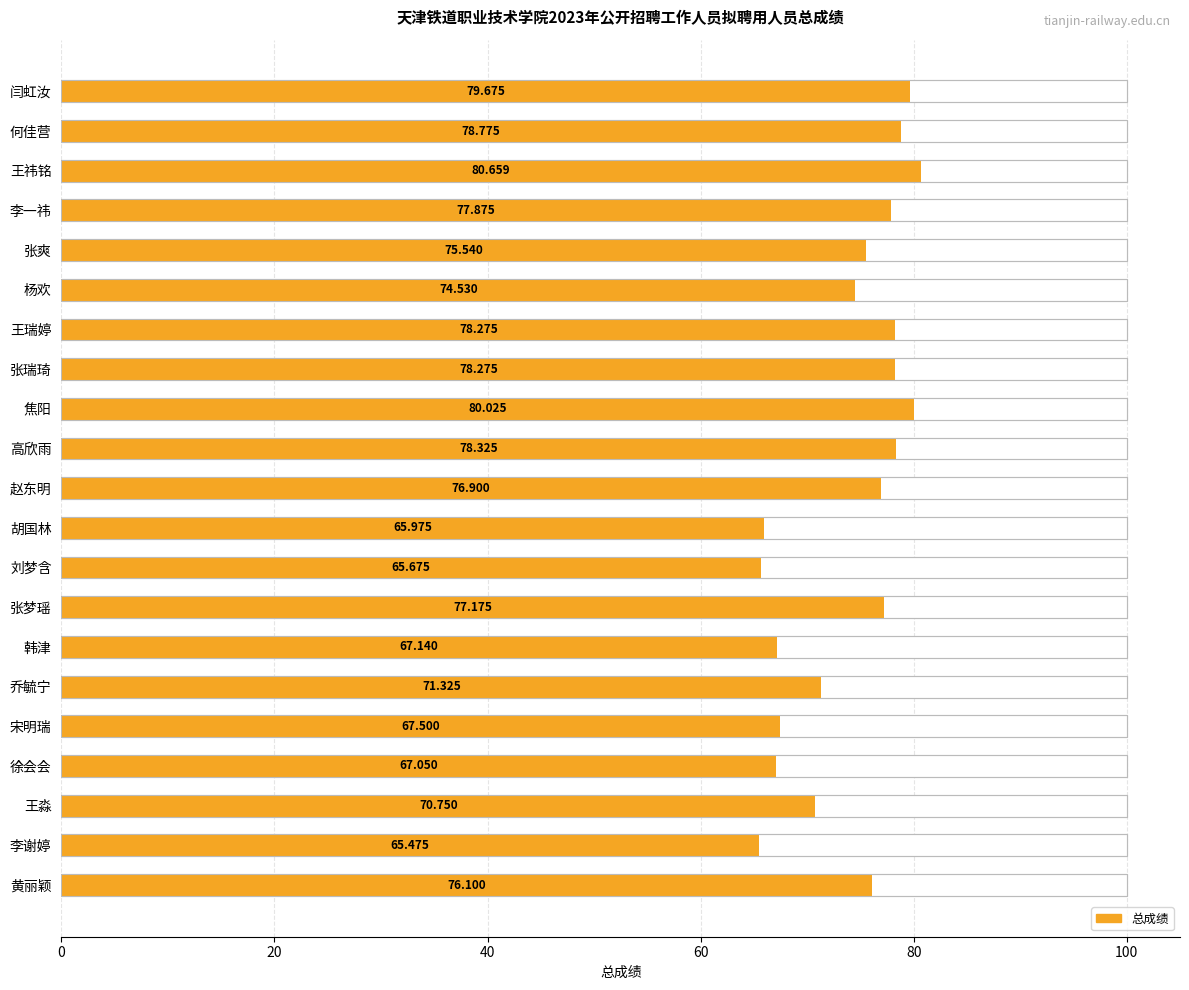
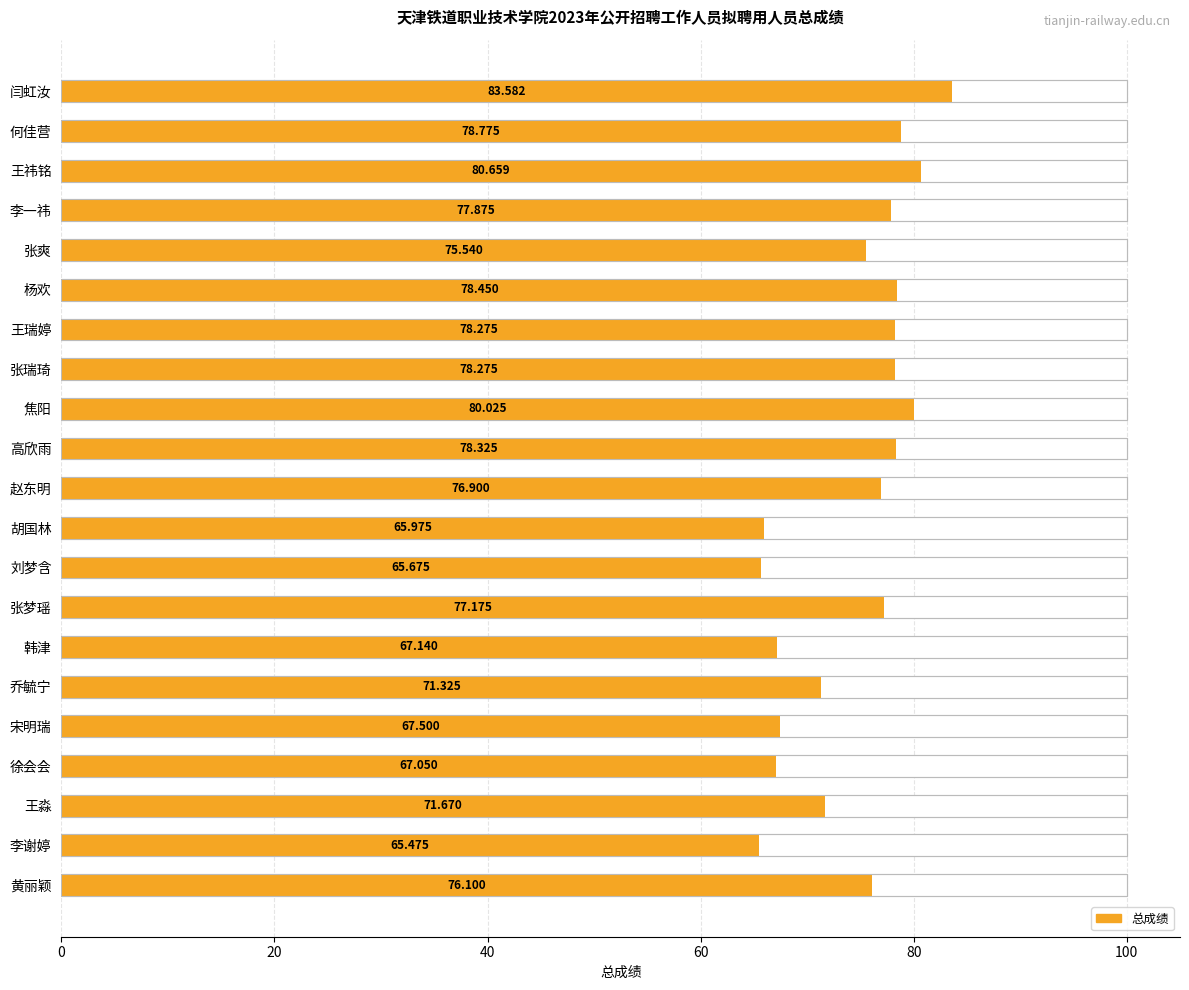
总成绩, 闫虹汝: 79.675 -> 83.582
总成绩, 杨欢: 74.530 -> 78.450
总成绩, 王淼: 70.750 -> 71.670
